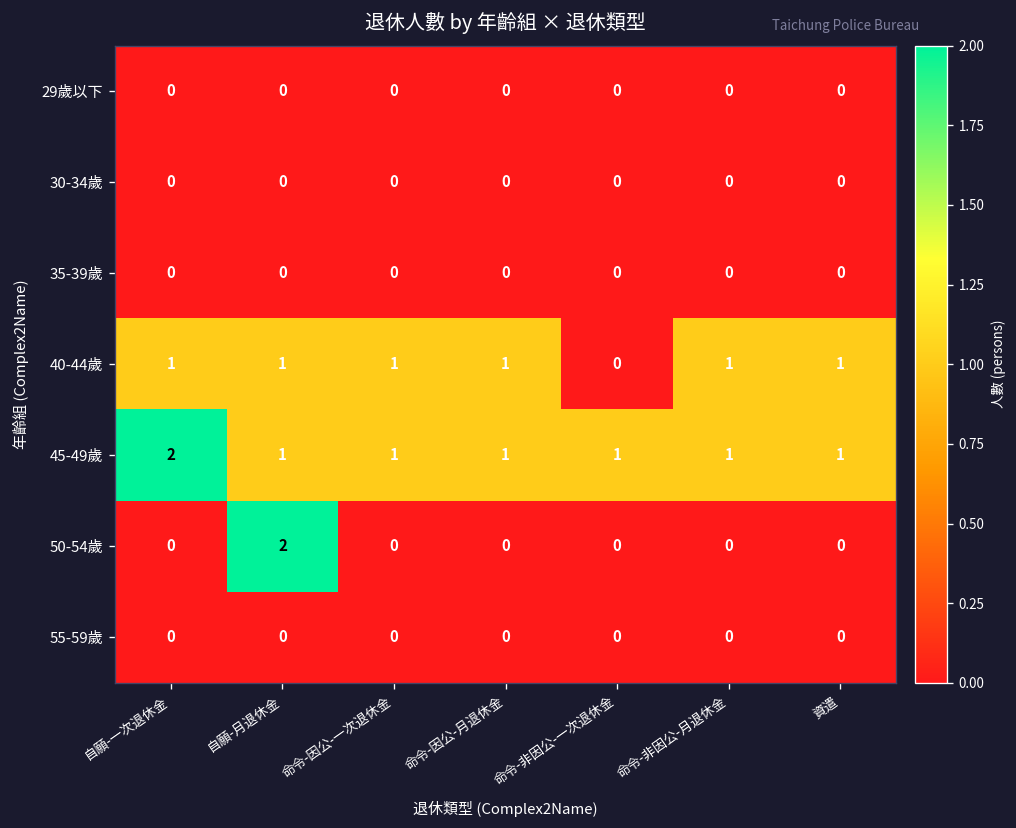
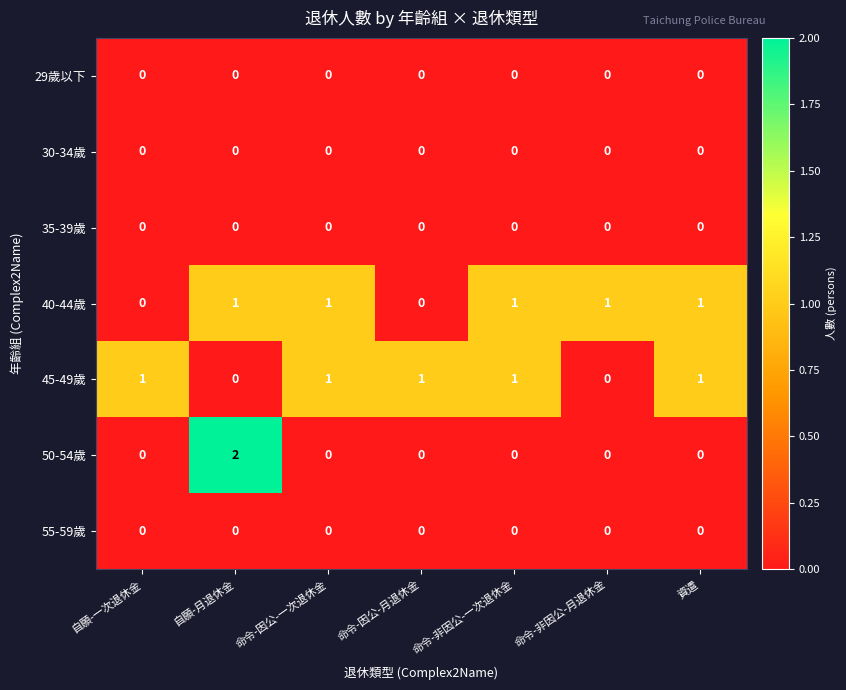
40-44歲, 自願-一次退休金: 1 -> 0
40-44歲, 命令-因公-月退休金: 1 -> 0
40-44歲, 命令-非因公-一次退休金: 0 -> 1
45-49歲, 自願-一次退休金: 2 -> 1
45-49歲, 自願-月退休金: 1 -> 0
45-49歲, 命令-非因公-月退休金: 1 -> 0
